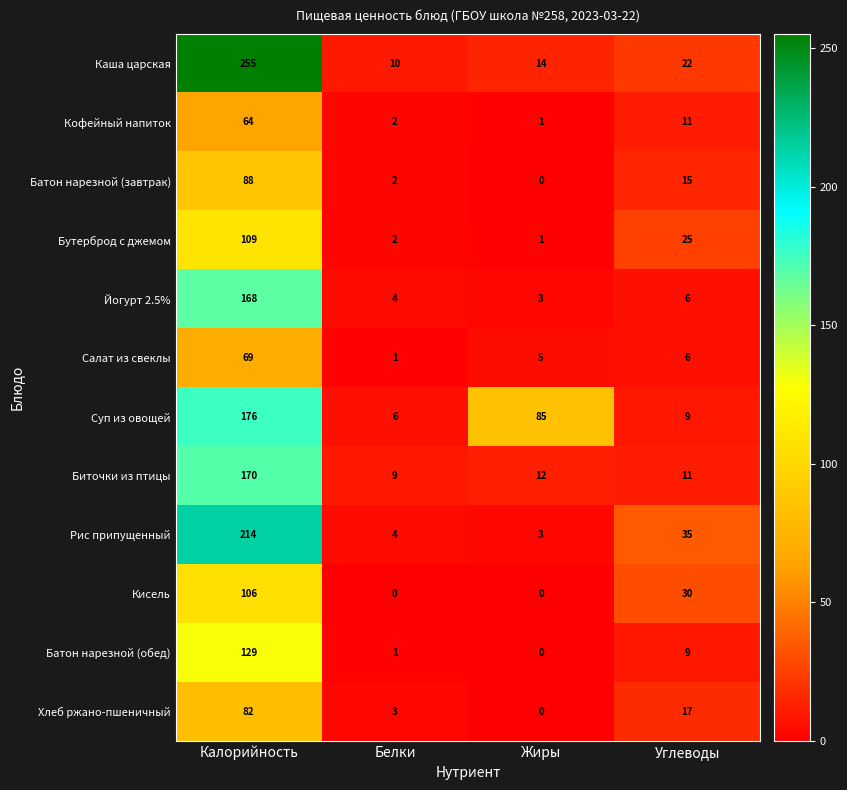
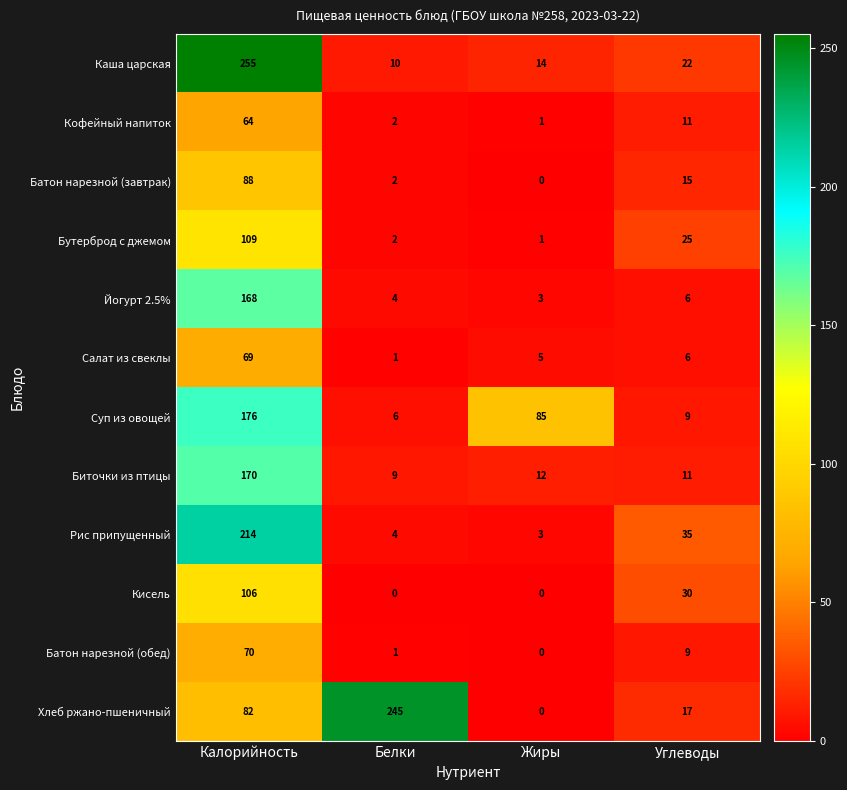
Батон нарезной (обед), Калорийность: 129 -> 70
Хлеб ржано-пшеничный, Белки: 3 -> 245
